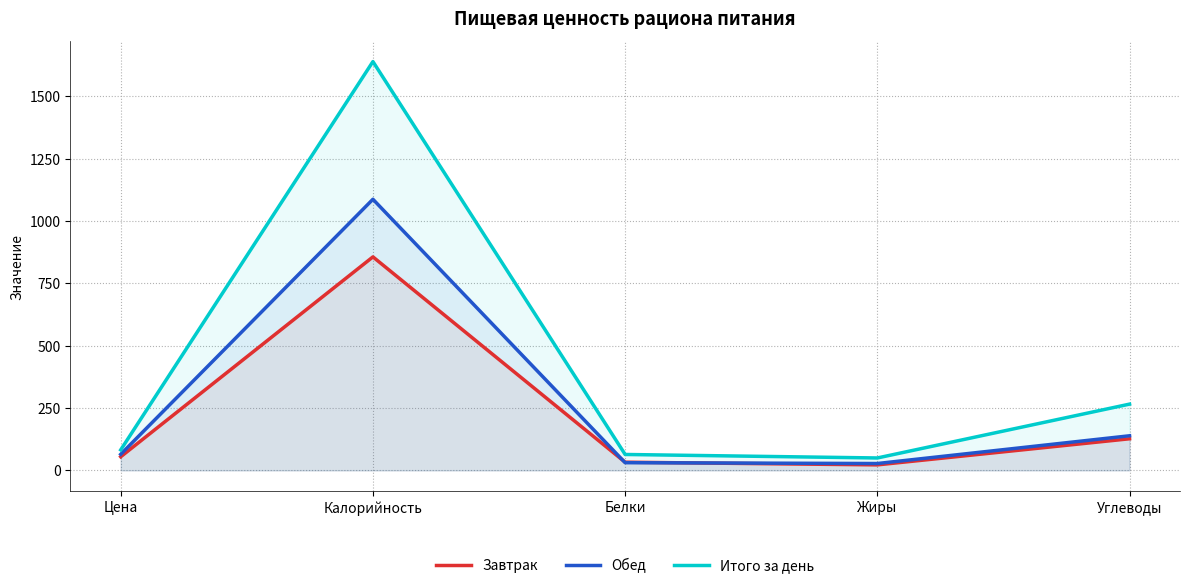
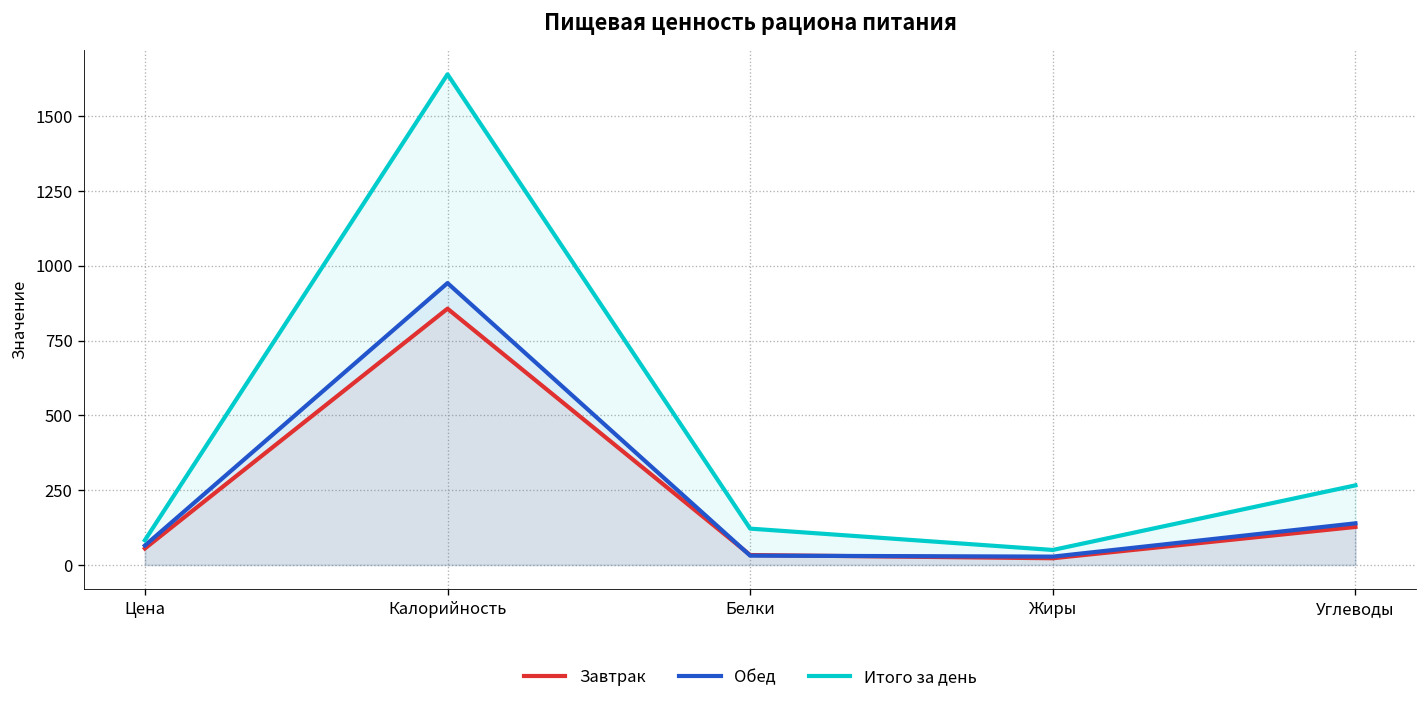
Обед, Калорийность: 1090 -> 940
Итого за день, Белки: 60 -> 120
